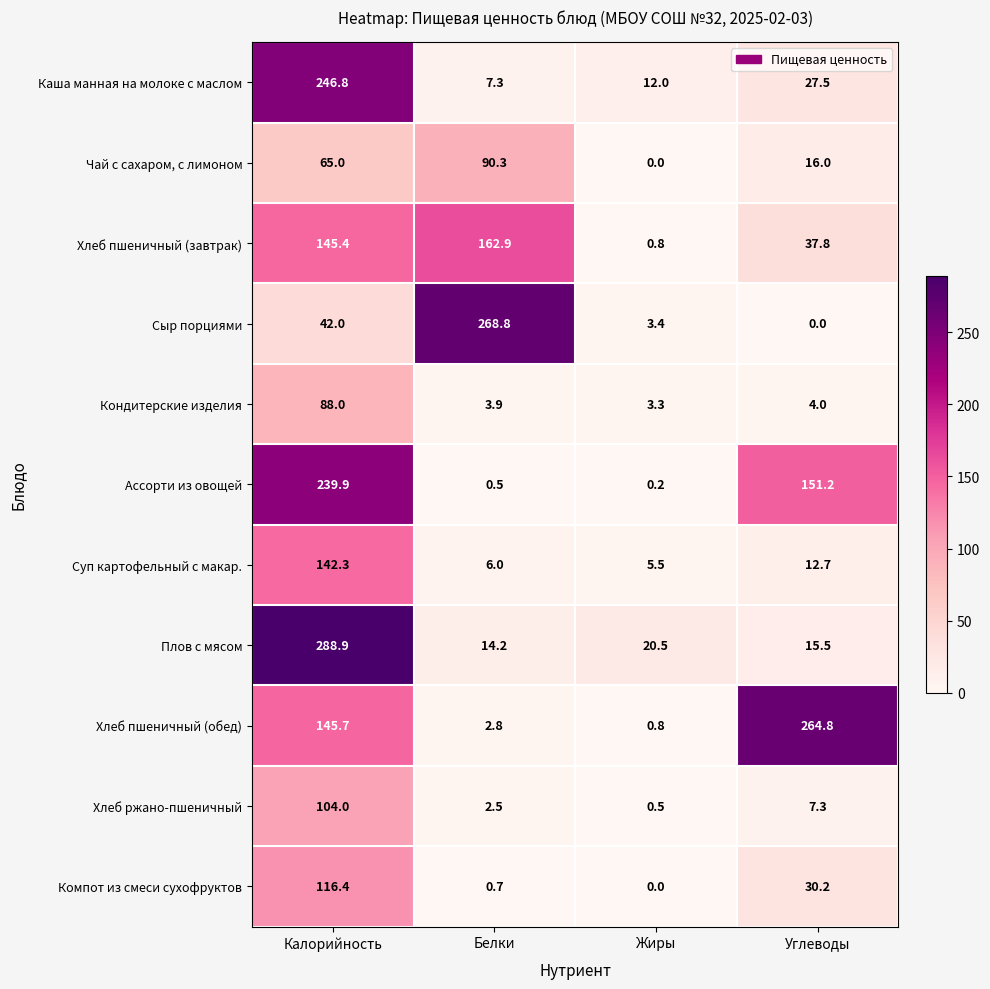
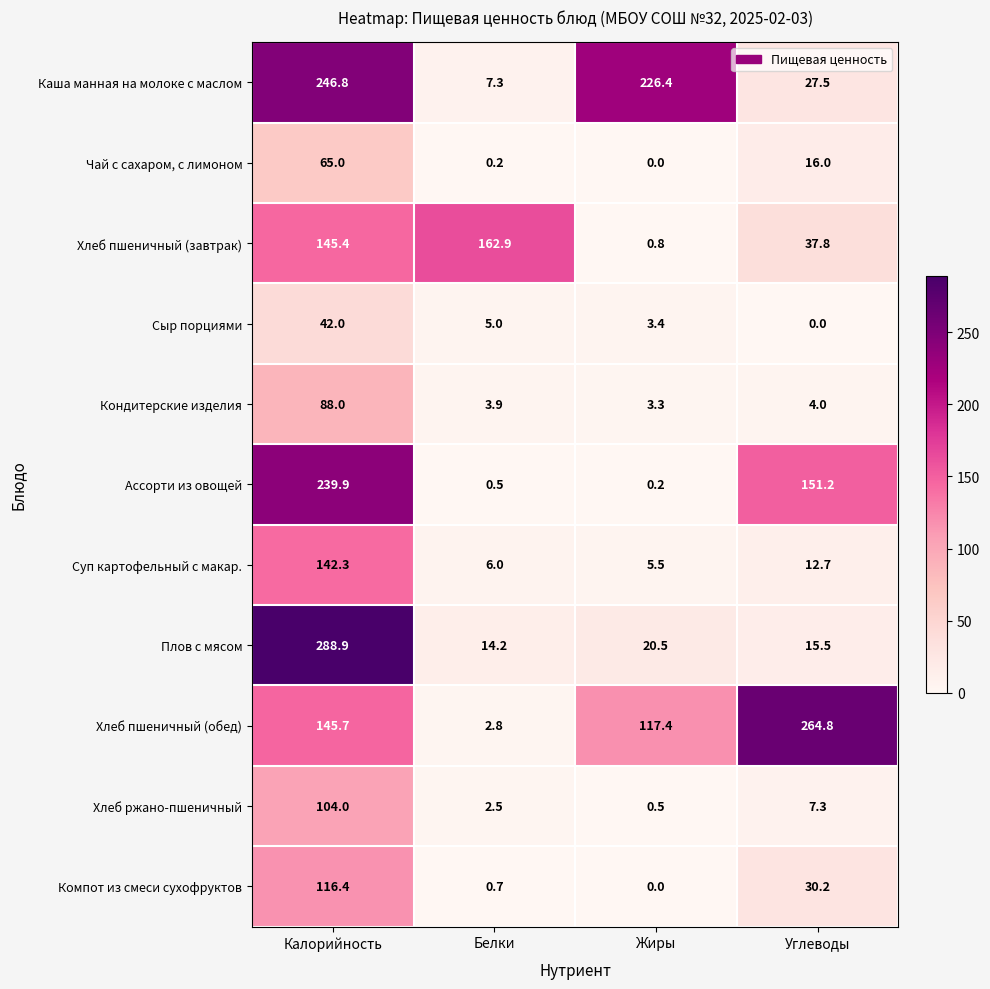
Каша манная на молоке с маслом, Жиры: 12.0 -> 226.4
Чай с сахаром, с лимоном, Белки: 90.3 -> 0.2
Сыр порциями, Белки: 268.8 -> 5.0
Хлеб пшеничный (обед), Жиры: 0.8 -> 117.4
